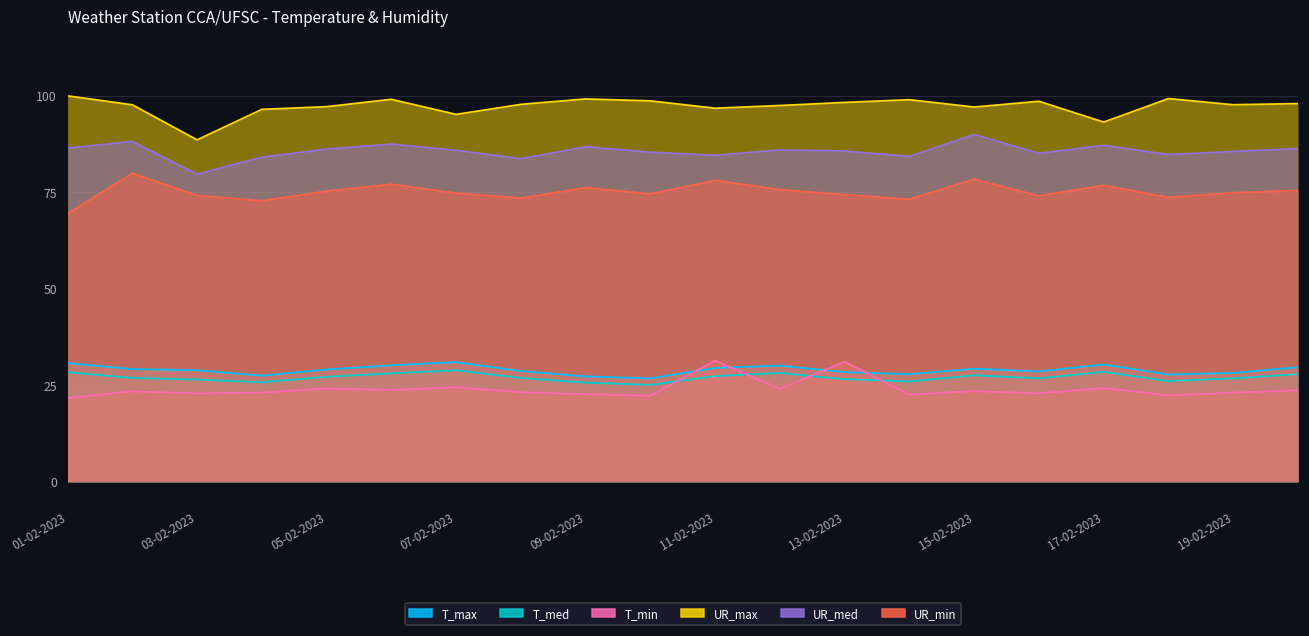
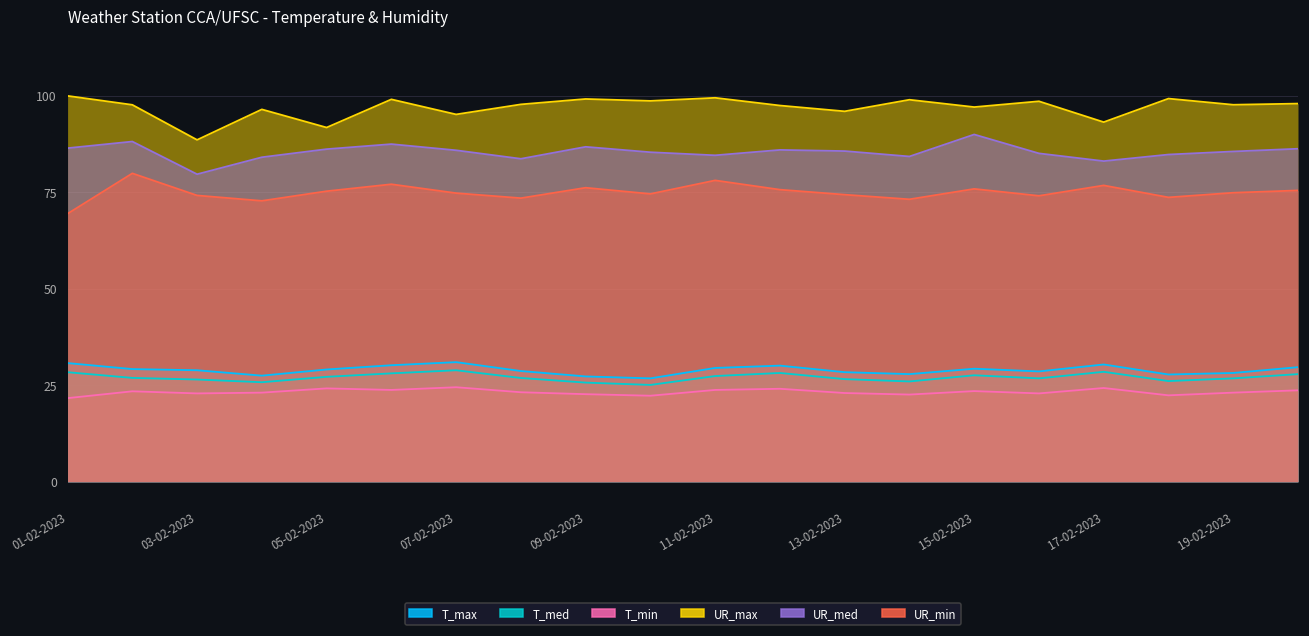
UR_max, 05-02-2023: 97 -> 92
T_min, 11-02-2023: 31 -> 24
UR_max, 11-02-2023: 97 -> 100
T_min, 13-02-2023: 31 -> 23
UR_max, 13-02-2023: 98 -> 96
UR_min, 15-02-2023: 78 -> 76
UR_med, 17-02-2023: 87 -> 83
